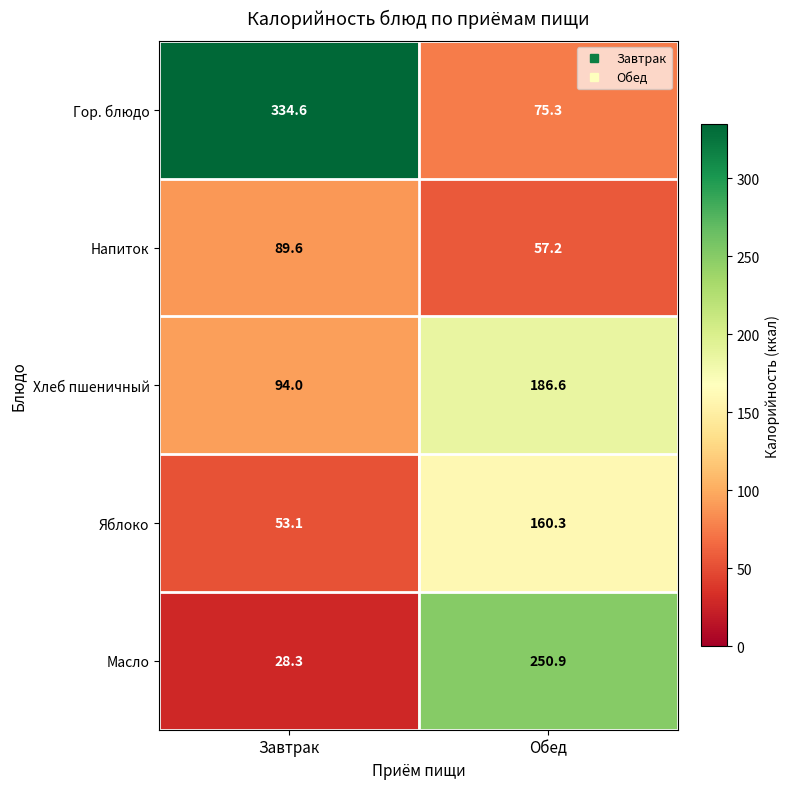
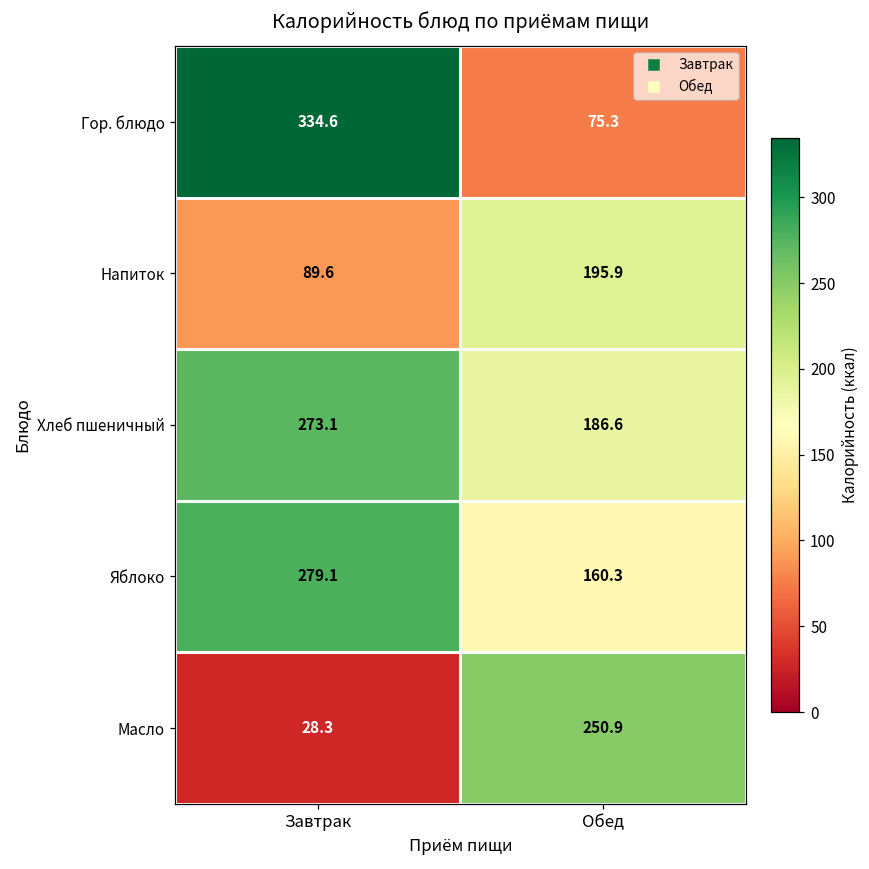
Напиток, Обед: 57.2 -> 195.9
Хлеб пшеничный, Завтрак: 94.0 -> 273.1
Яблоко, Завтрак: 53.1 -> 279.1
